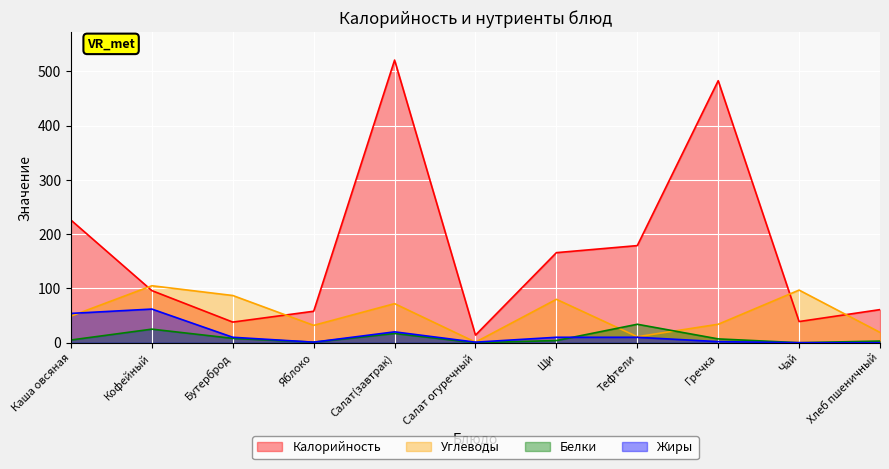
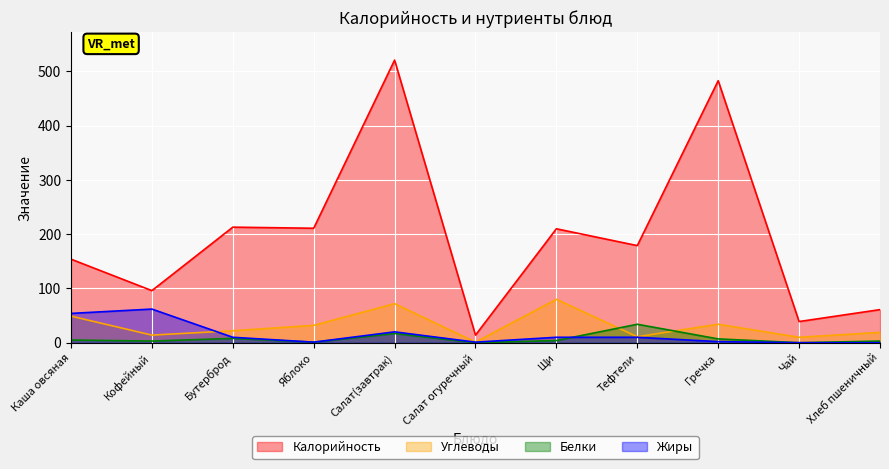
Калорийность, Каша овсяная: 230 -> 150
Углеводы, Кофейный: 110 -> 10
Белки, Кофейный: 30 -> 0
Калорийность, Бутерброд: 40 -> 210
Углеводы, Бутерброд: 90 -> 20
Калорийность, Яблоко: 60 -> 210
Калорийность, Щи: 170 -> 210
Углеводы, Чай: 100 -> 10
